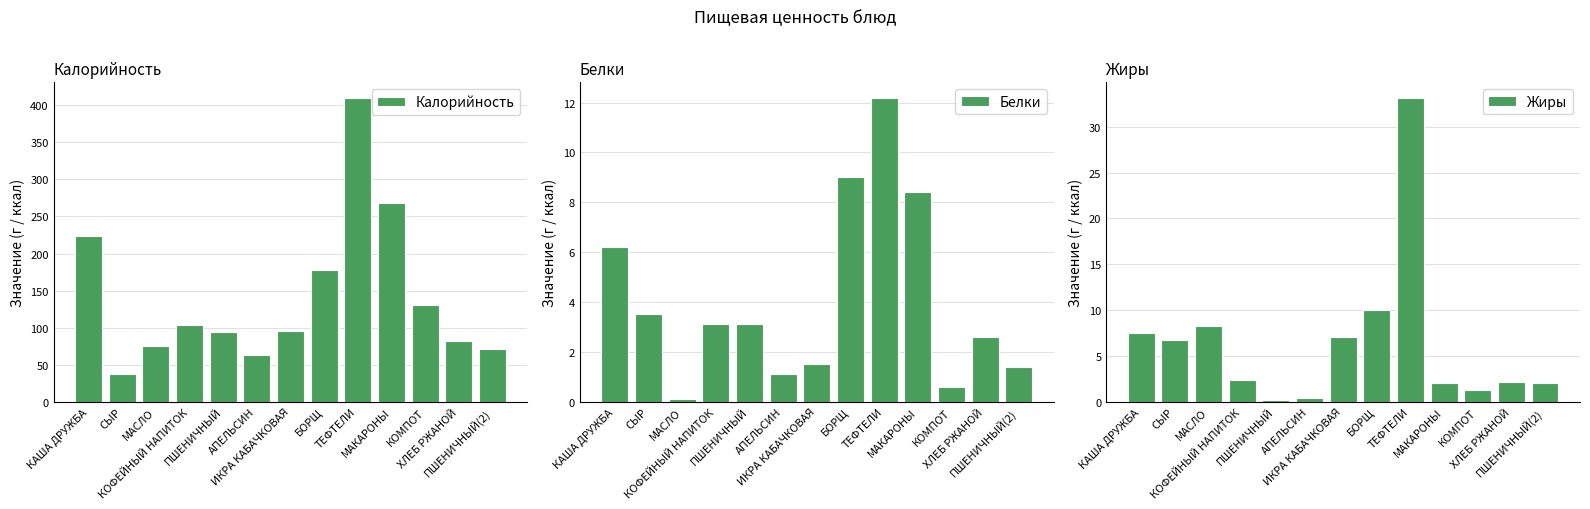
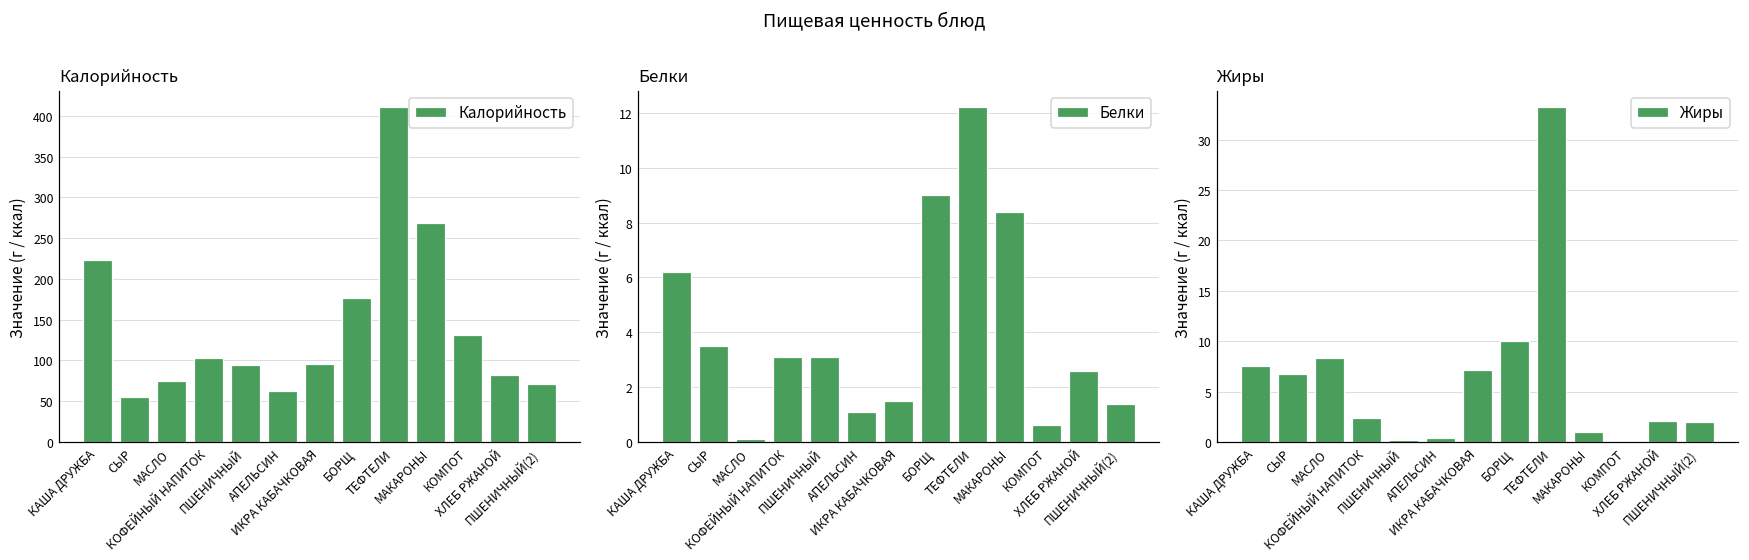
Калорийность, СЫР: 40 -> 50
Жиры, МАКАРОНЫ: 2 -> 1
Жиры, КОМПОТ: 1 -> 0
